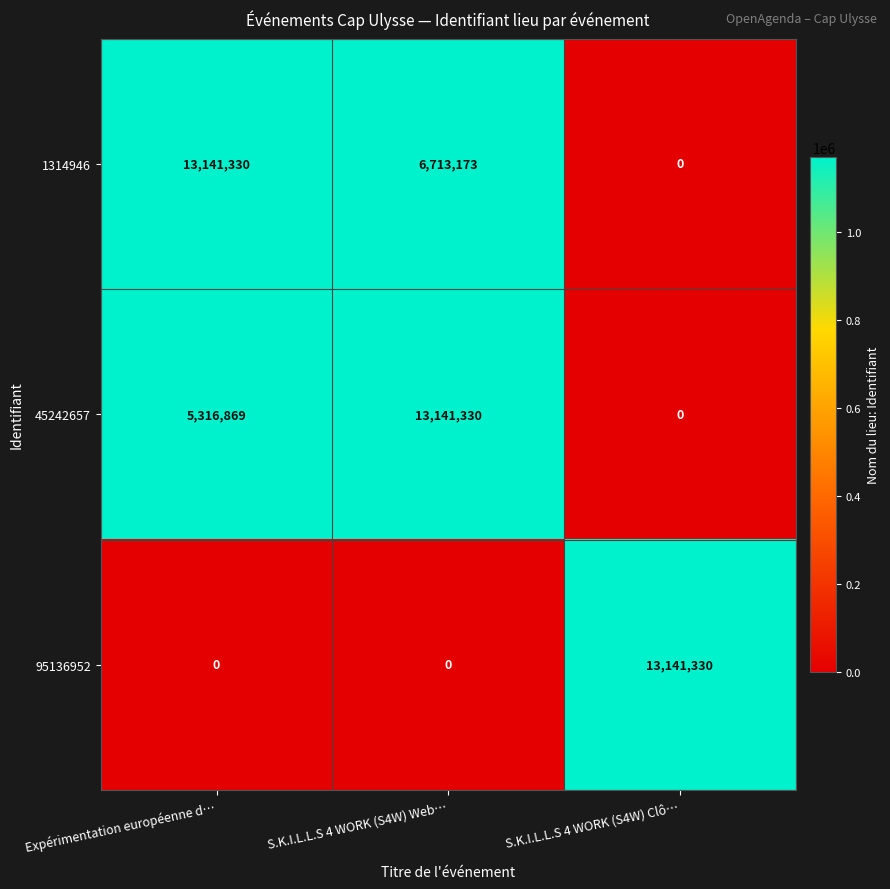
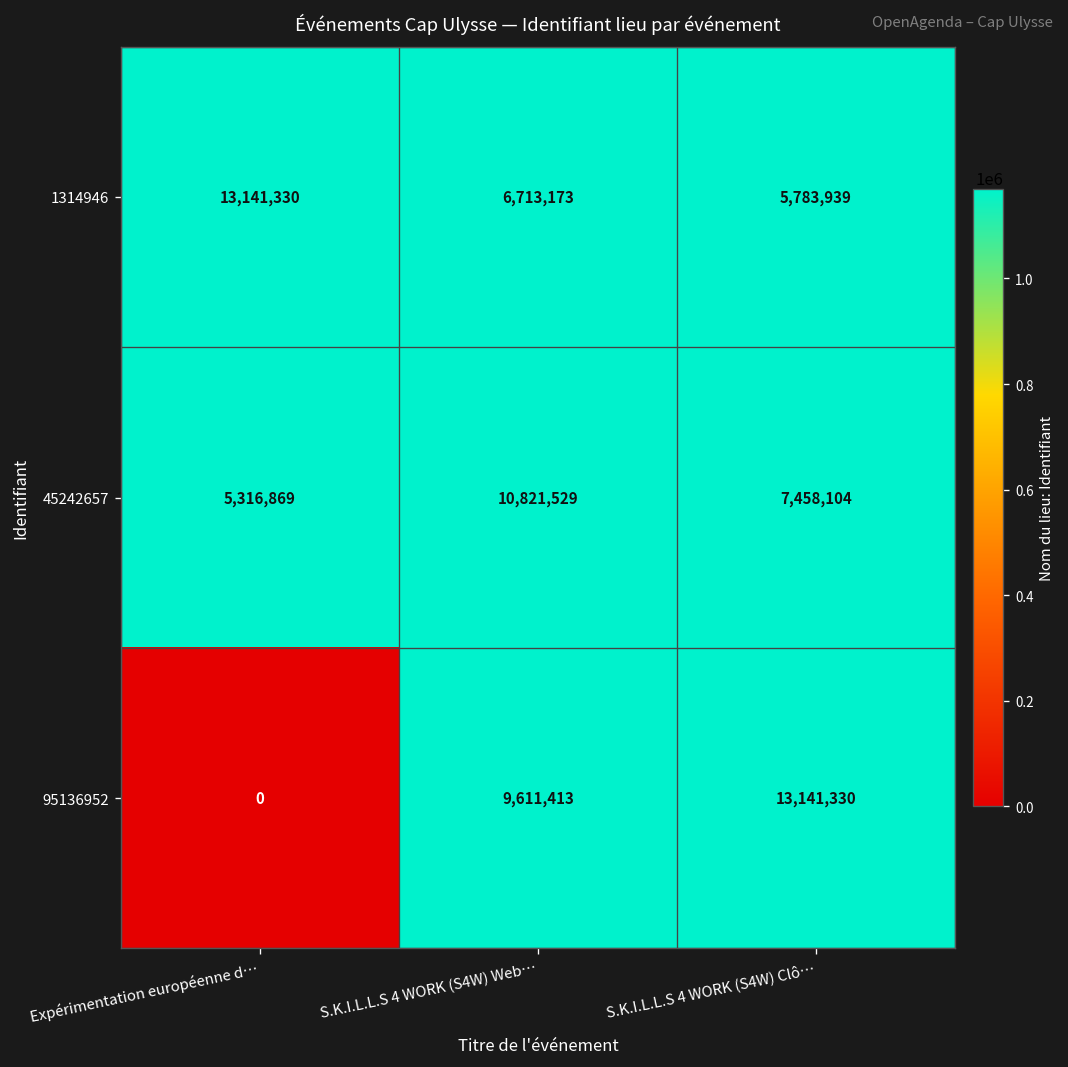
1314946, S.K.I.L.L.S 4 WORK (S4W) Clô…: 0 -> 5,783,939
45242657, S.K.I.L.L.S 4 WORK (S4W) Web…: 13,141,330 -> 10,821,529
45242657, S.K.I.L.L.S 4 WORK (S4W) Clô…: 0 -> 7,458,104
95136952, S.K.I.L.L.S 4 WORK (S4W) Web…: 0 -> 9,611,413
